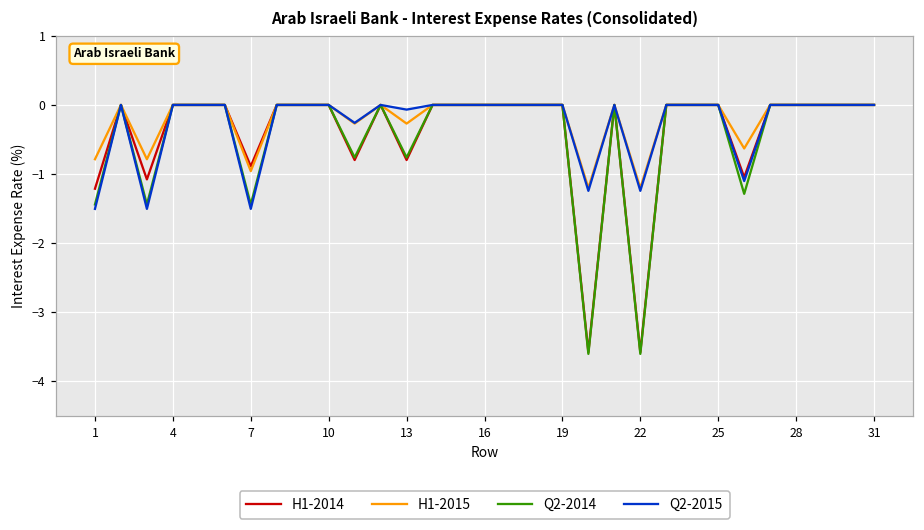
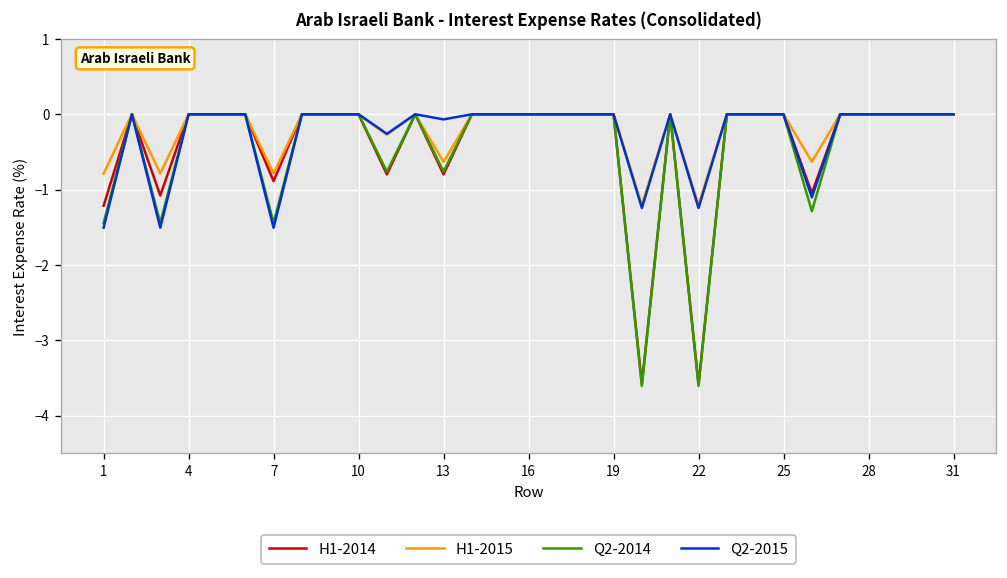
H1-2015, 7: -1.0 -> -0.8
H1-2015, 13: -0.3 -> -0.6
